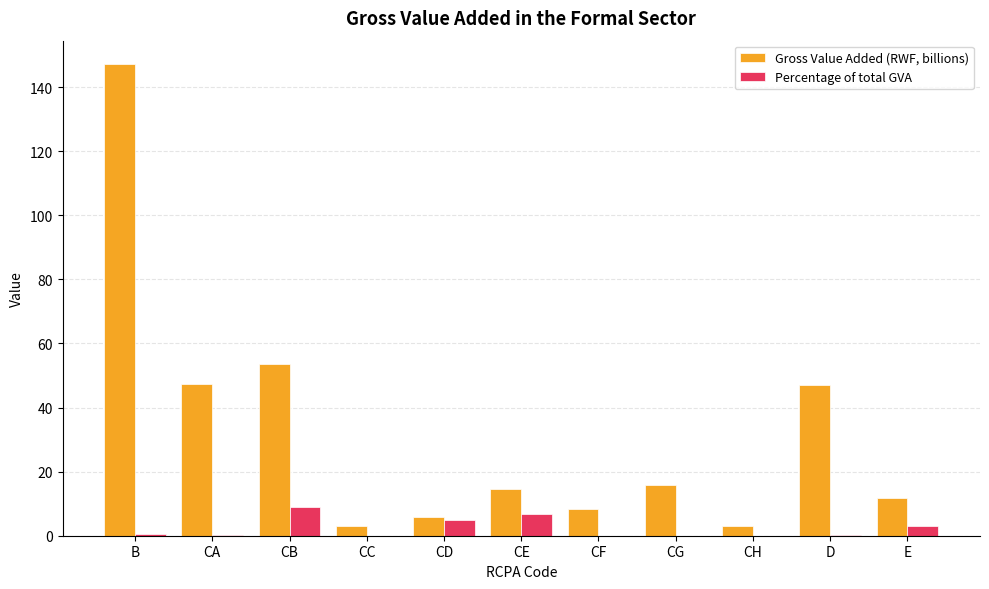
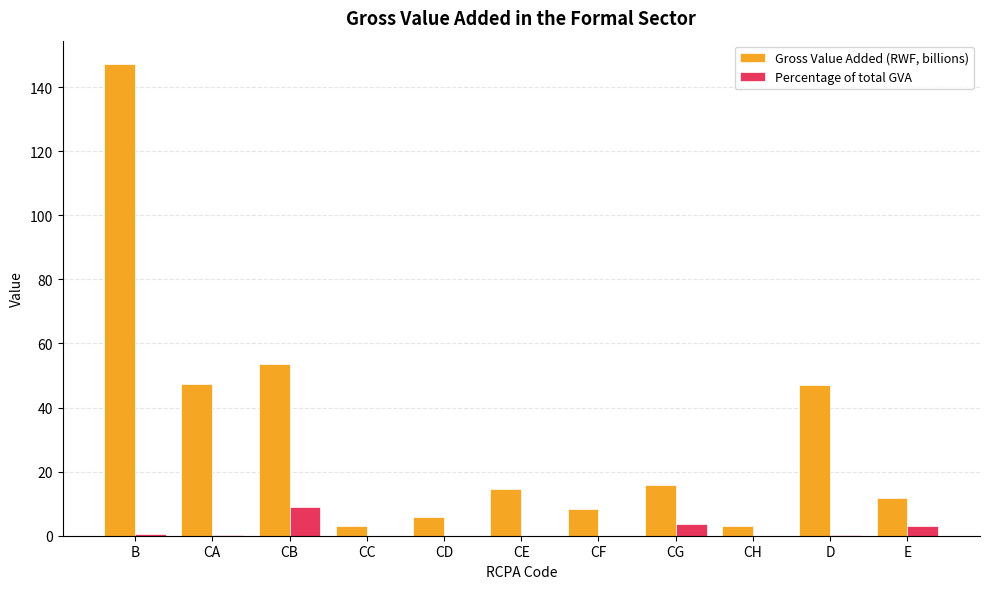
Percentage of total GVA, CD: 5 -> 0
Percentage of total GVA, CE: 7 -> 0
Percentage of total GVA, CG: 0 -> 4
